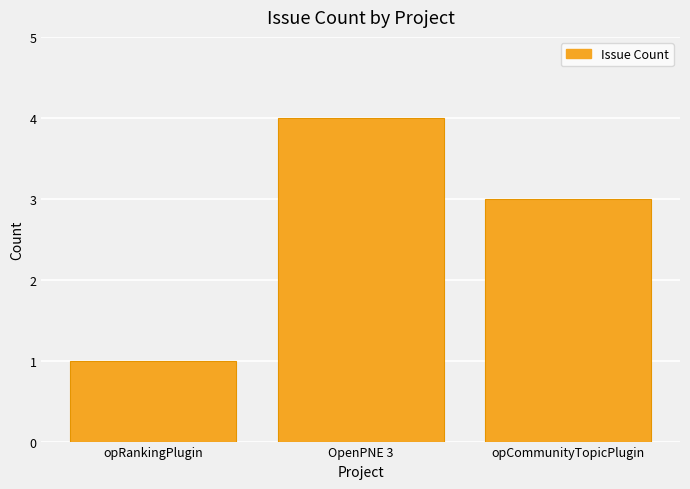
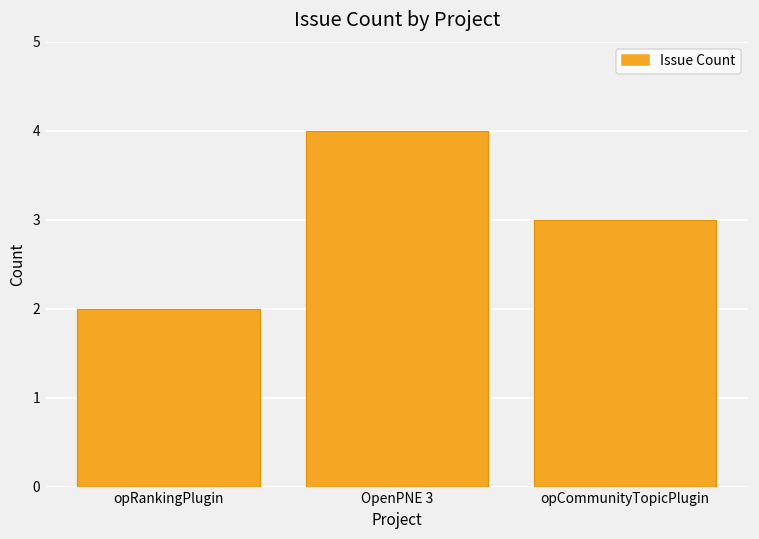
opRankingPlugin: 1 -> 2
